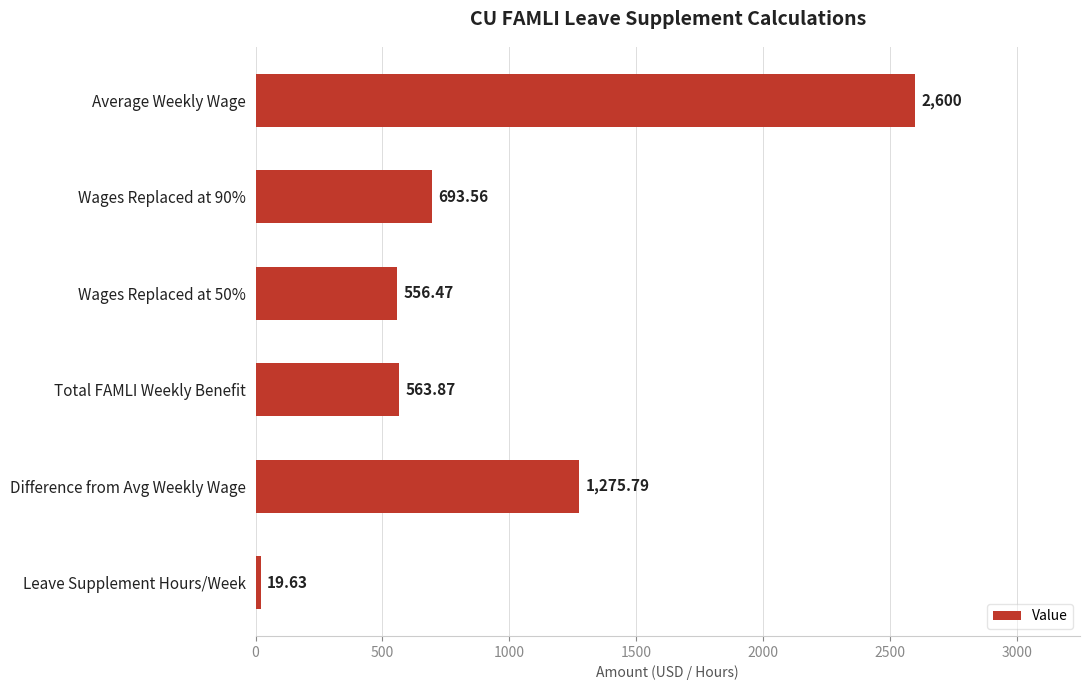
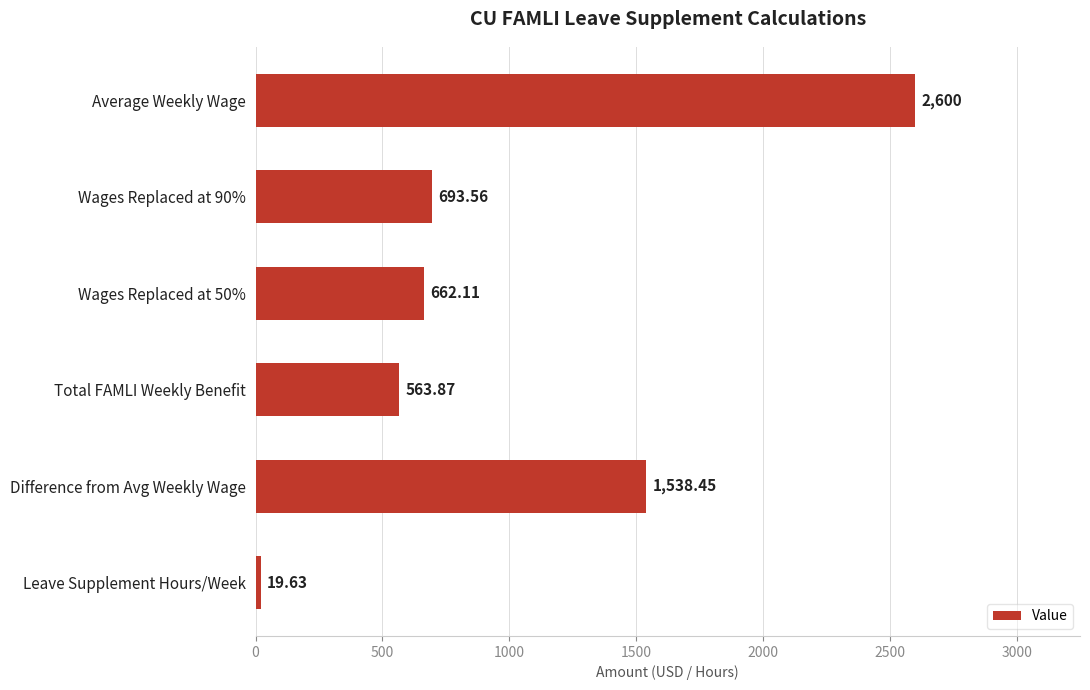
Wages Replaced at 50%: 556.47 -> 662.11
Difference from Avg Weekly Wage: 1,275.79 -> 1,538.45
